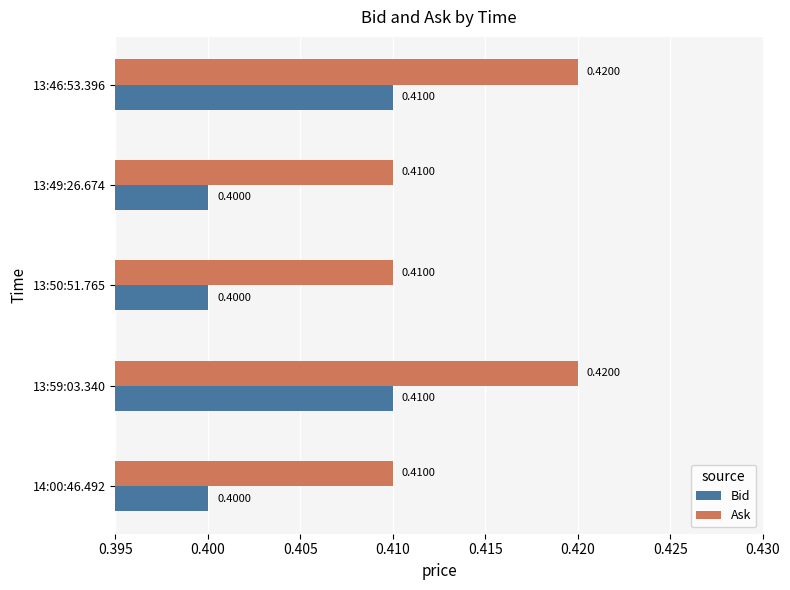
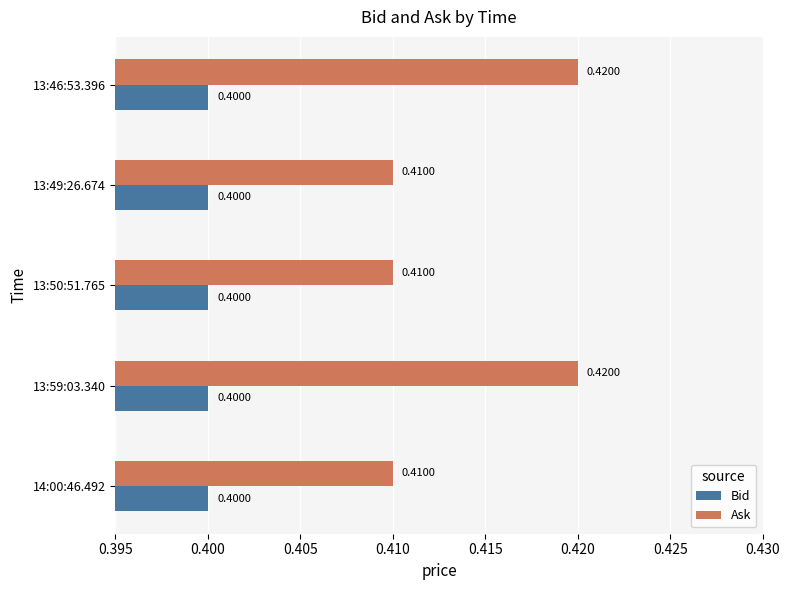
Bid, 13:46:53.396: 0.4100 -> 0.4000
Bid, 13:59:03.340: 0.4100 -> 0.4000
